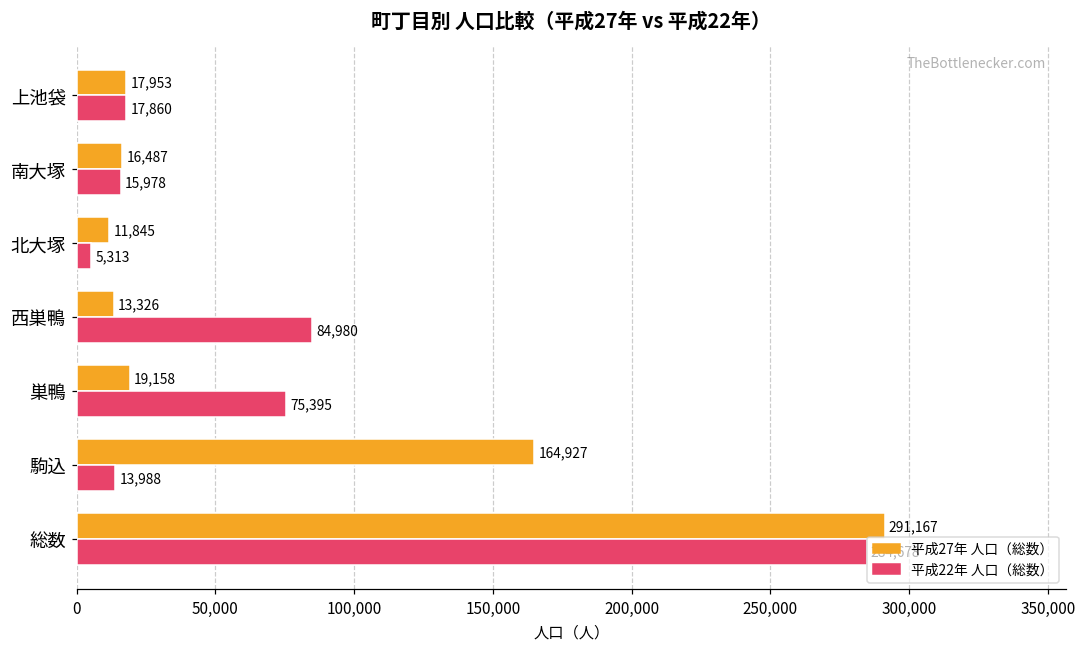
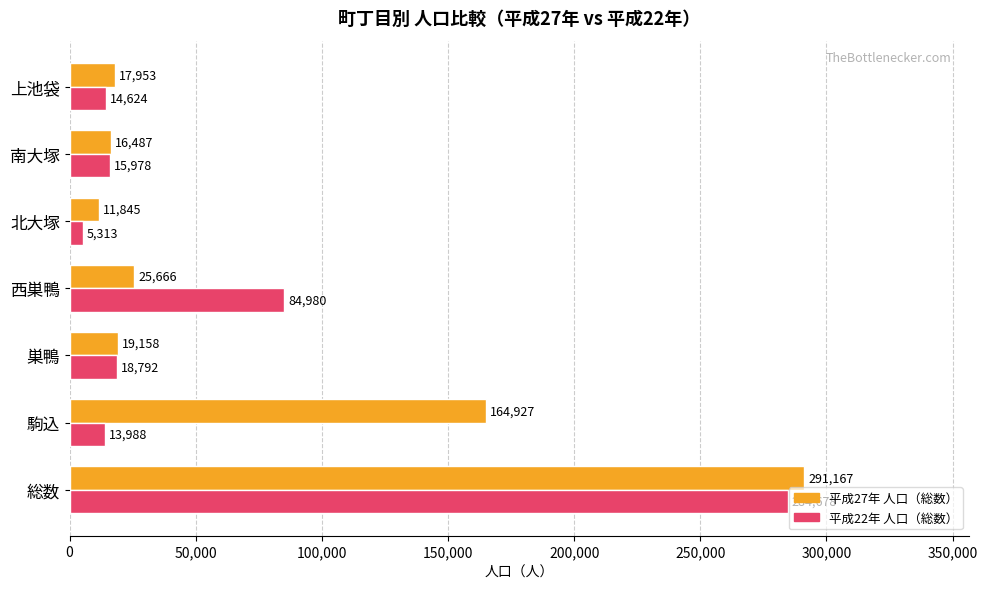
平成22年 人口（総数）, 上池袋: 17,860 -> 14,624
平成27年 人口（総数）, 西巣鴨: 13,326 -> 25,666
平成22年 人口（総数）, 巣鴨: 75,395 -> 18,792
